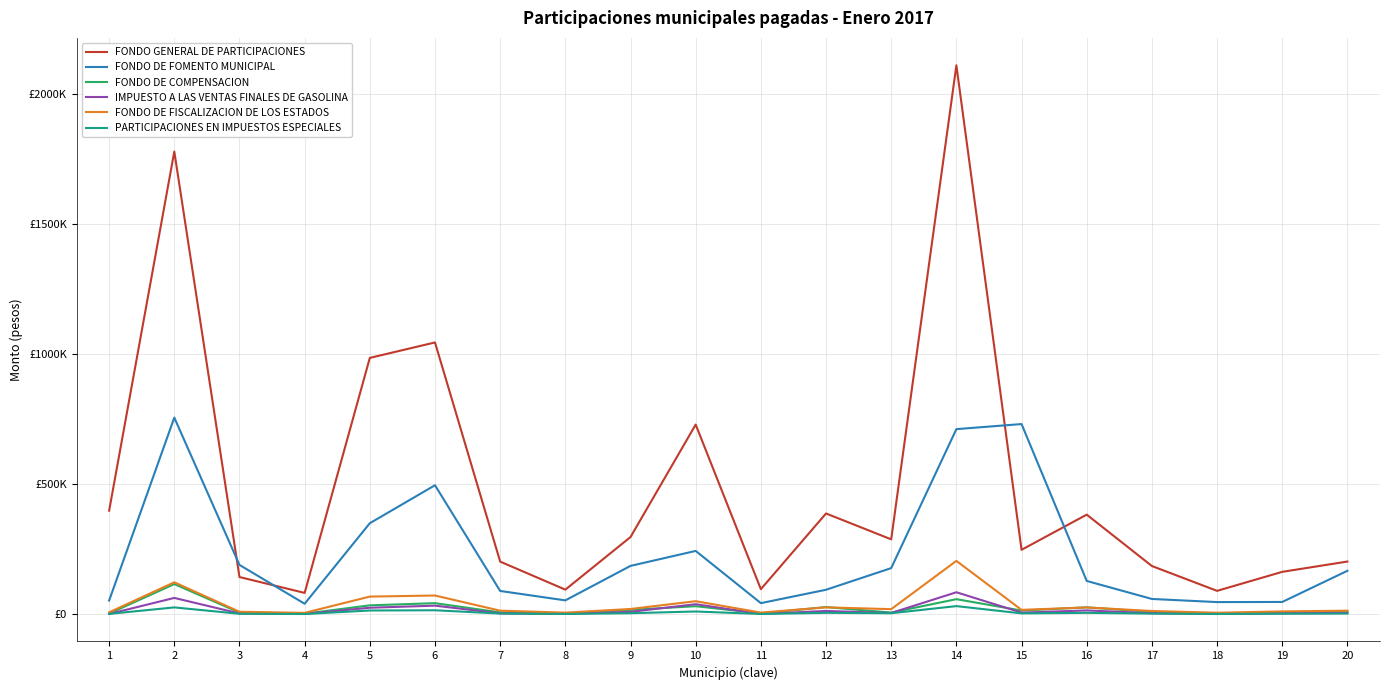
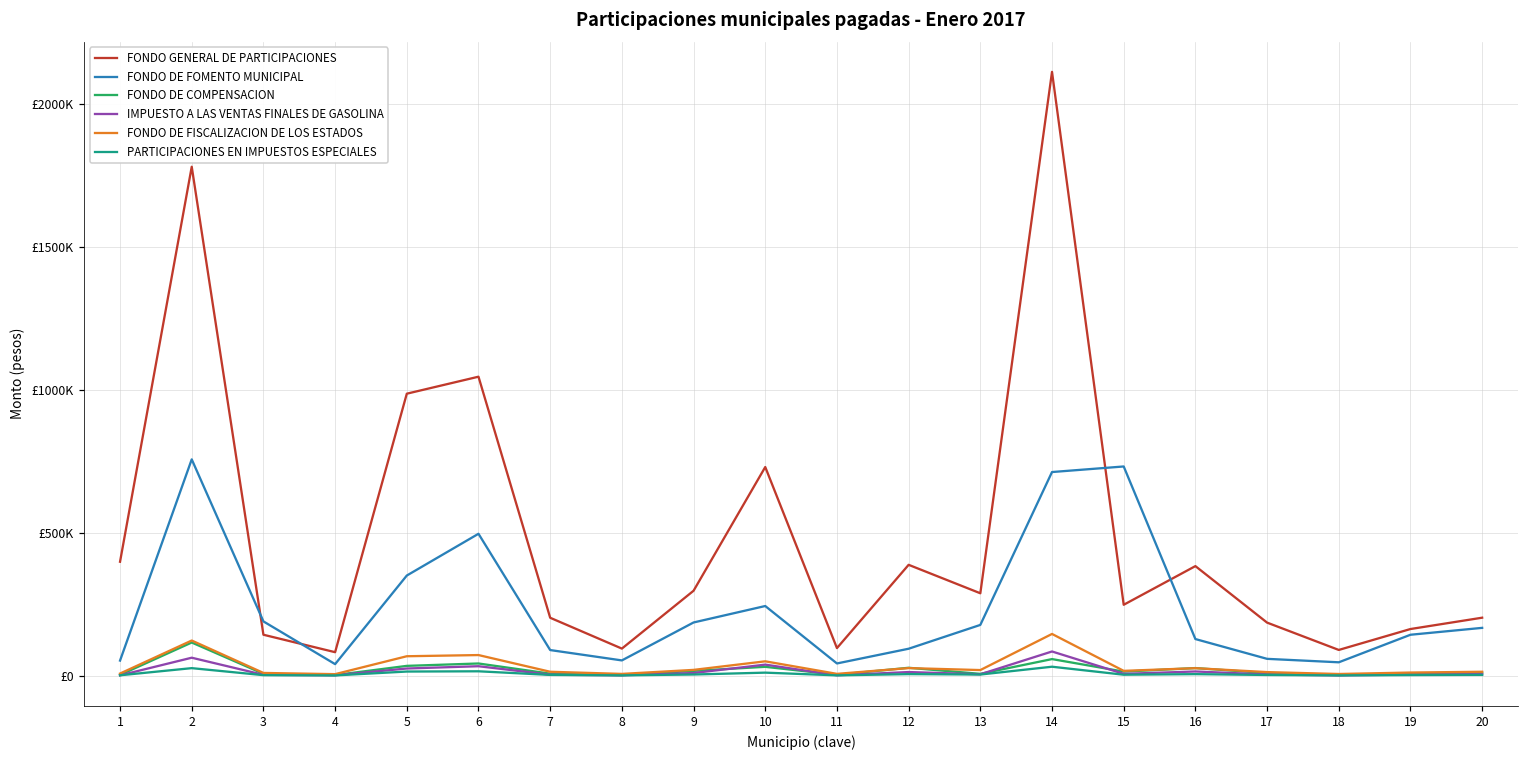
FONDO DE FISCALIZACION DE LOS ESTADOS, 14: £210000 -> £150000
FONDO DE FOMENTO MUNICIPAL, 19: £50000 -> £140000
